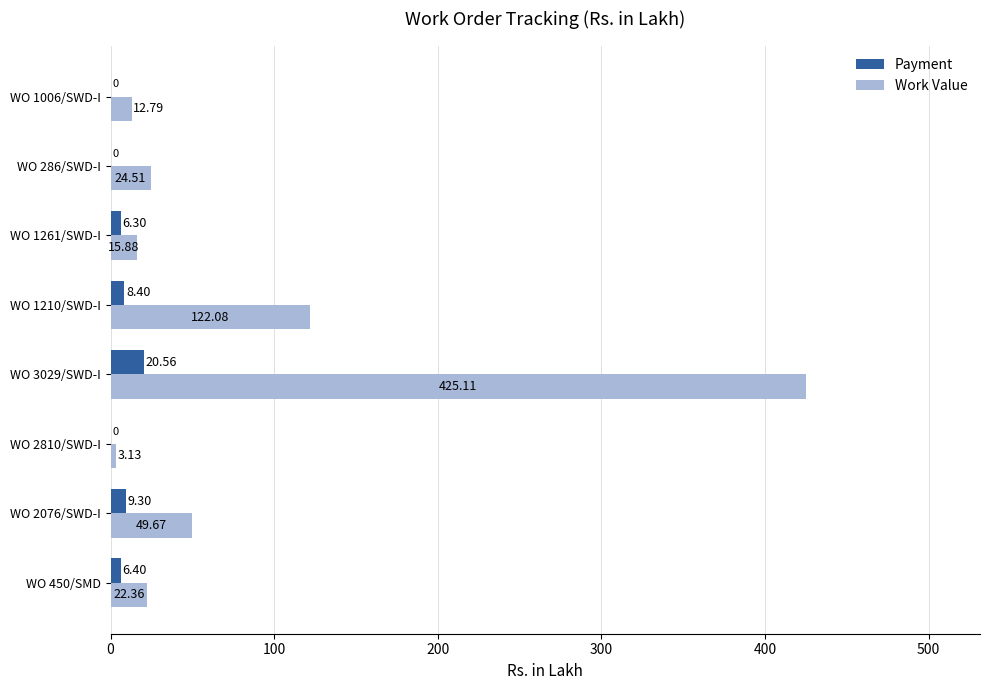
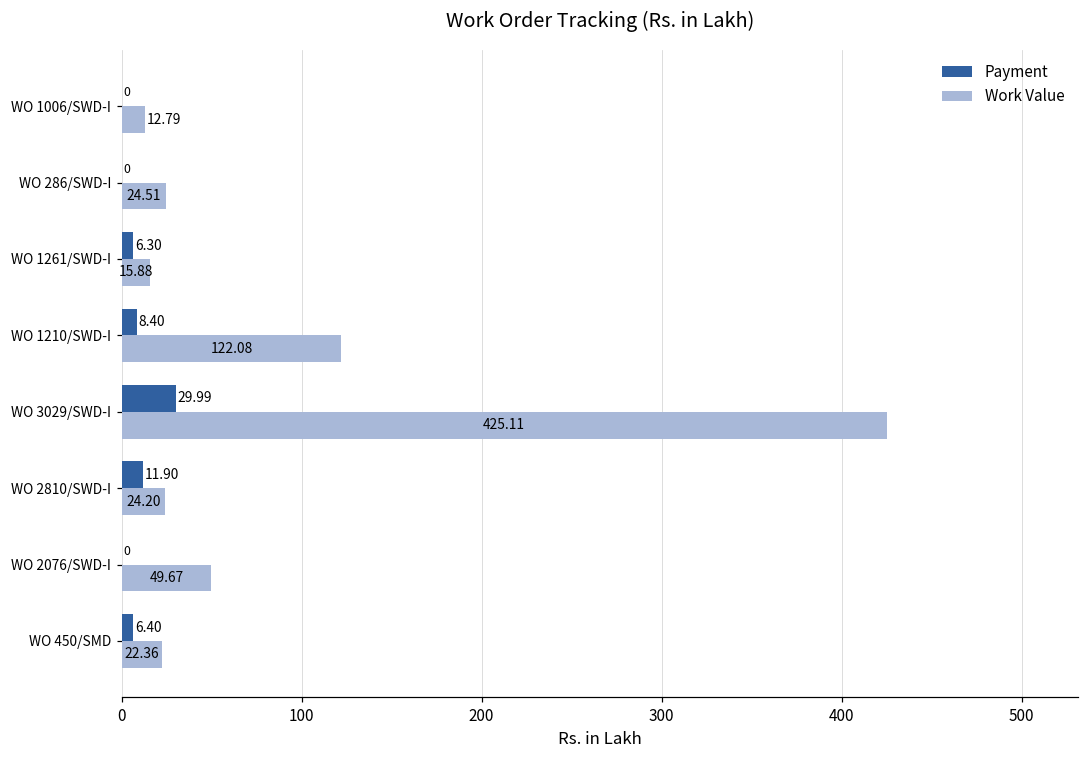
Payment, WO 3029/SWD-I: 20.56 -> 29.99
Payment, WO 2810/SWD-I: 0 -> 11.90
Work Value, WO 2810/SWD-I: 3.13 -> 24.20
Payment, WO 2076/SWD-I: 9.30 -> 0
